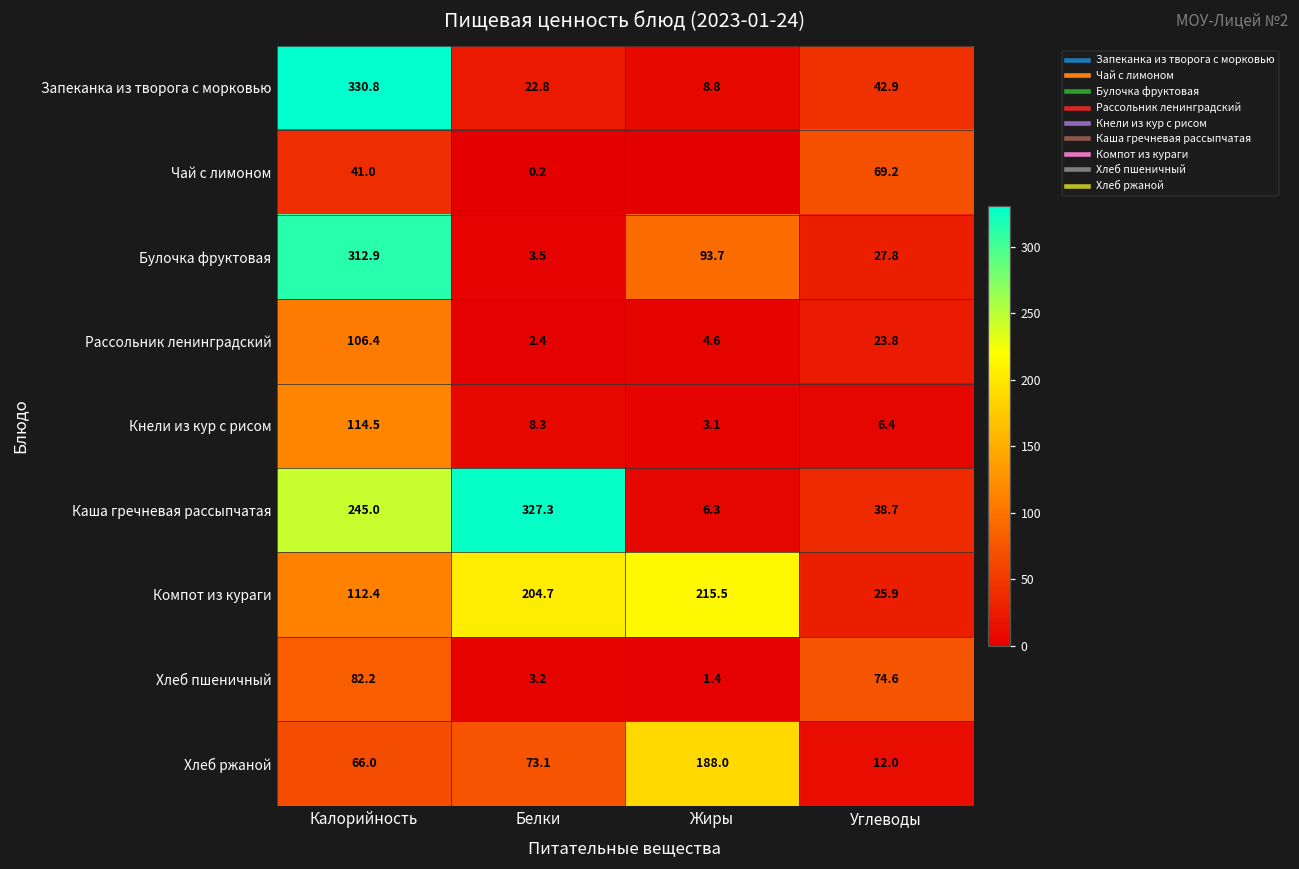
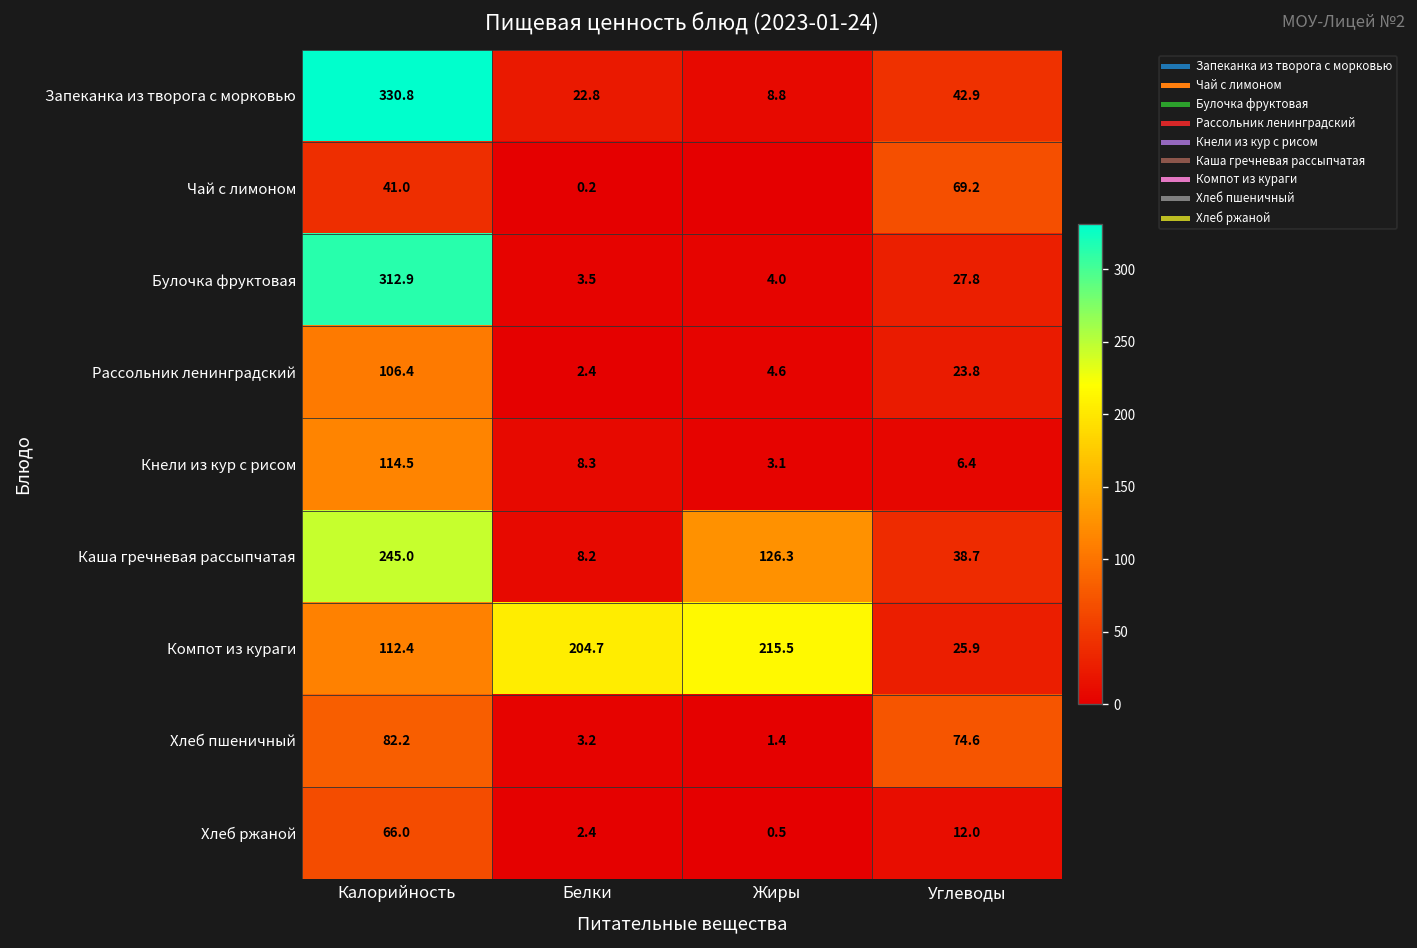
Булочка фруктовая, Жиры: 93.7 -> 4.0
Каша гречневая рассыпчатая, Белки: 327.3 -> 8.2
Каша гречневая рассыпчатая, Жиры: 6.3 -> 126.3
Хлеб ржаной, Белки: 73.1 -> 2.4
Хлеб ржаной, Жиры: 188.0 -> 0.5
